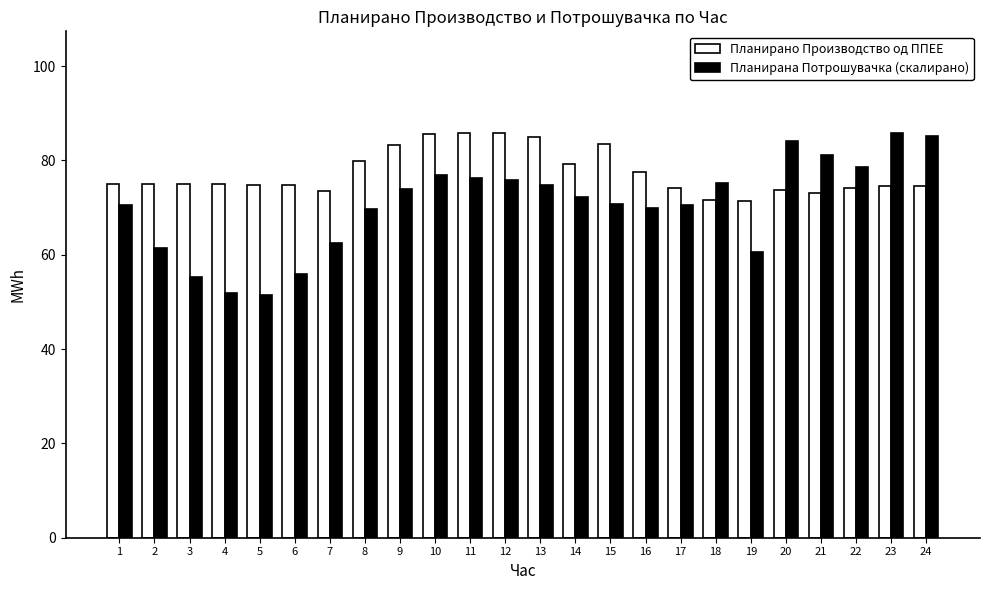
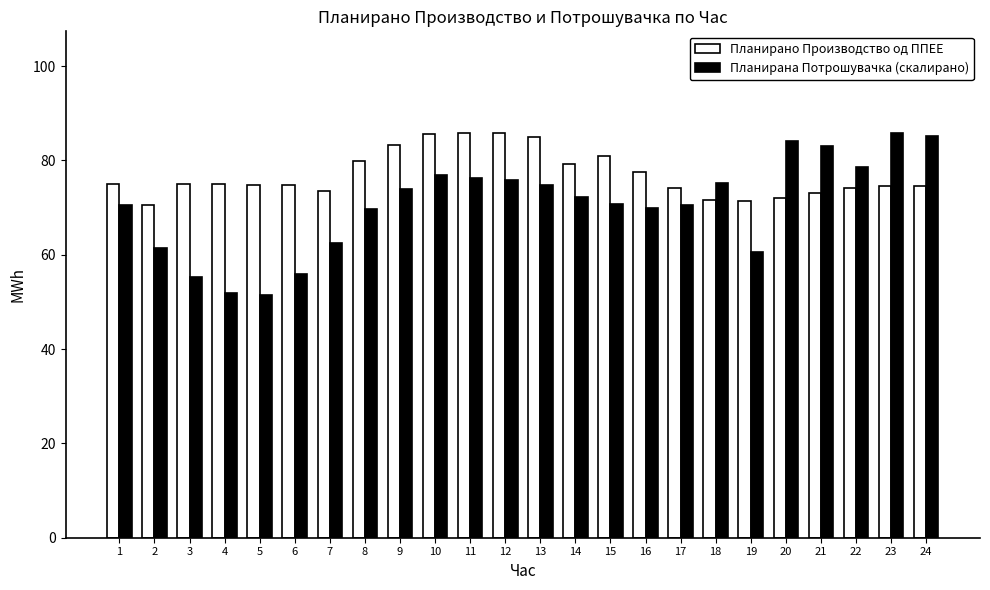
Планирано Производство од ППЕЕ, 2: 75 -> 71
Планирано Производство од ППЕЕ, 15: 84 -> 81
Планирано Производство од ППЕЕ, 20: 74 -> 72
Планирана Потрошувачка (скалирано), 21: 81 -> 83
